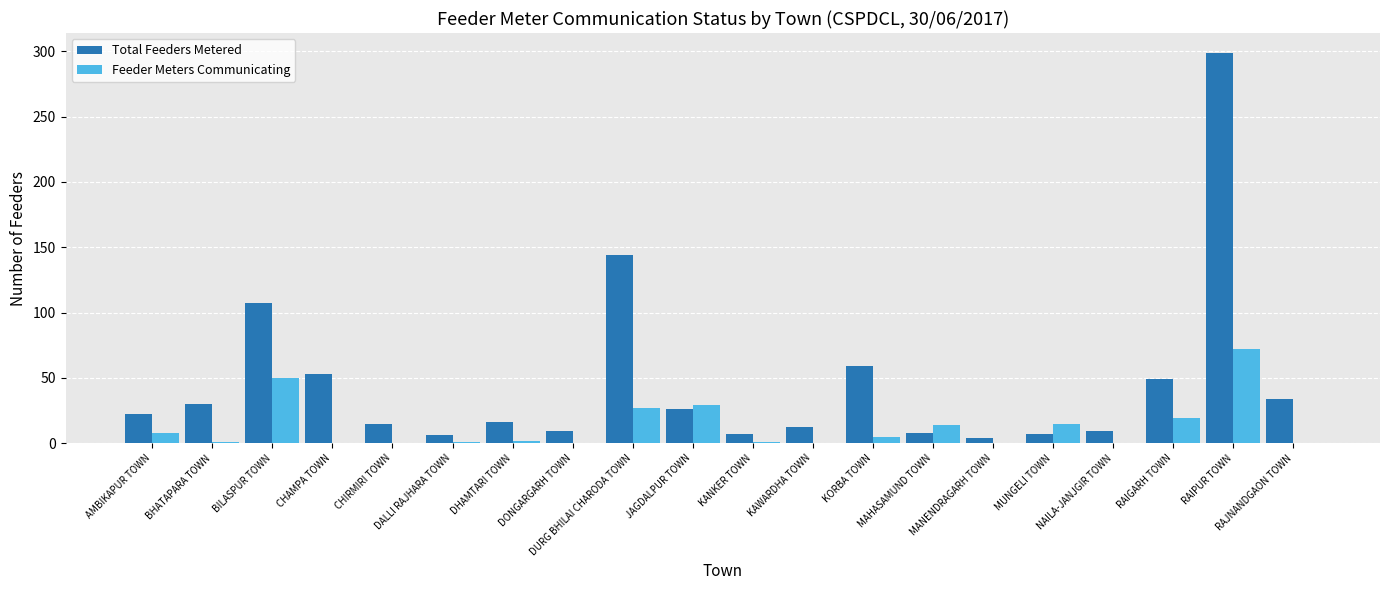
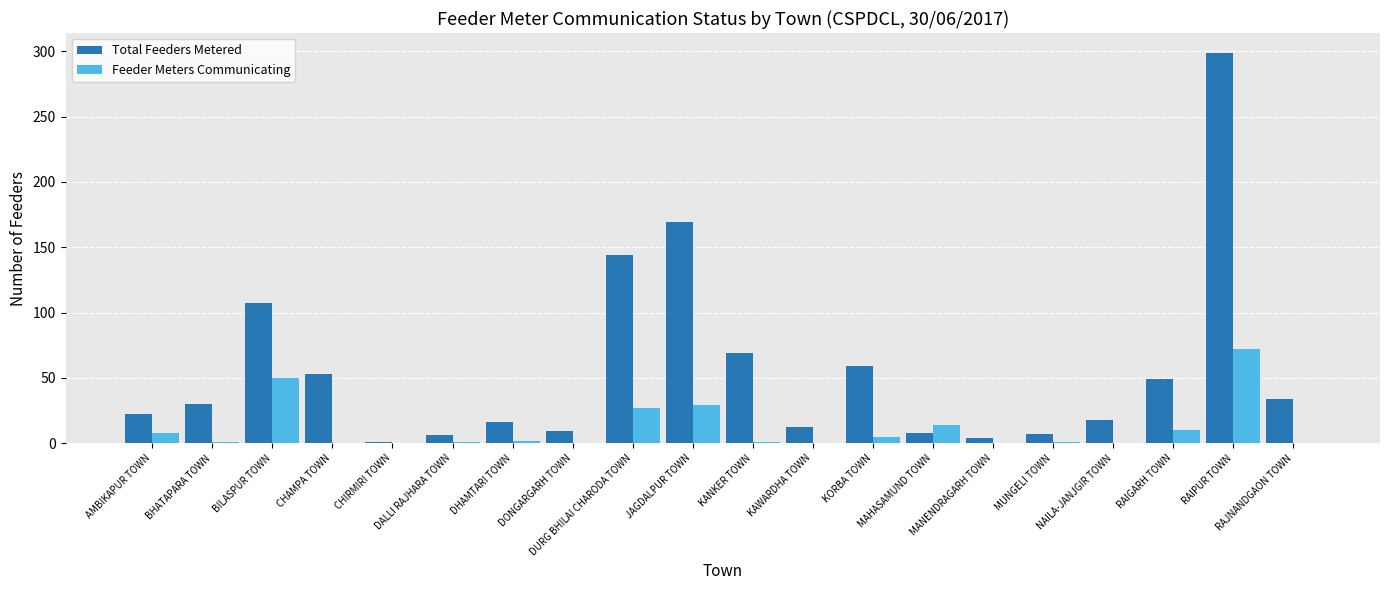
Total Feeders Metered, CHIRMIRI TOWN: 15 -> 1
Total Feeders Metered, JAGDALPUR TOWN: 26 -> 169
Total Feeders Metered, KANKER TOWN: 7 -> 69
Feeder Meters Communicating, MUNGELI TOWN: 15 -> 1
Total Feeders Metered, NAILA-JANJGIR TOWN: 9 -> 18
Feeder Meters Communicating, RAIGARH TOWN: 19 -> 10
